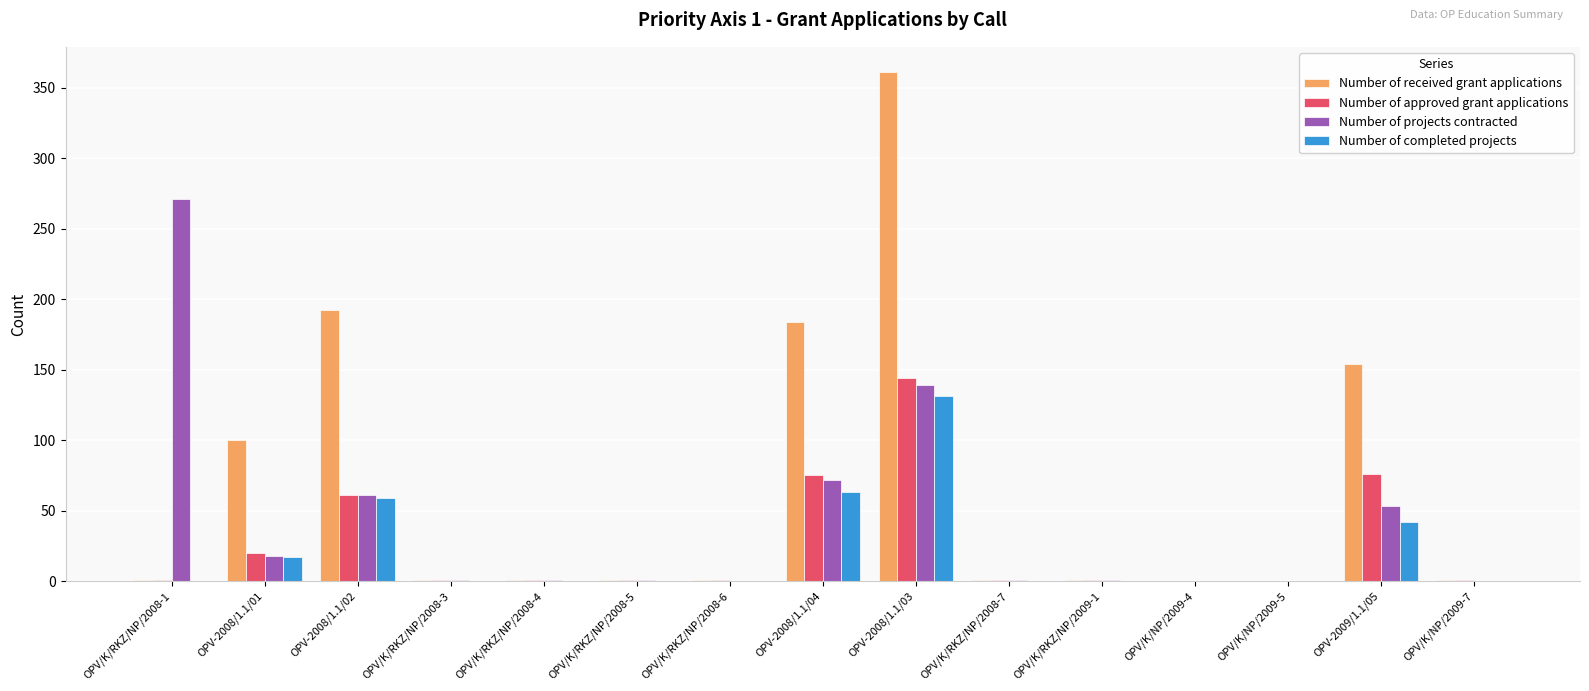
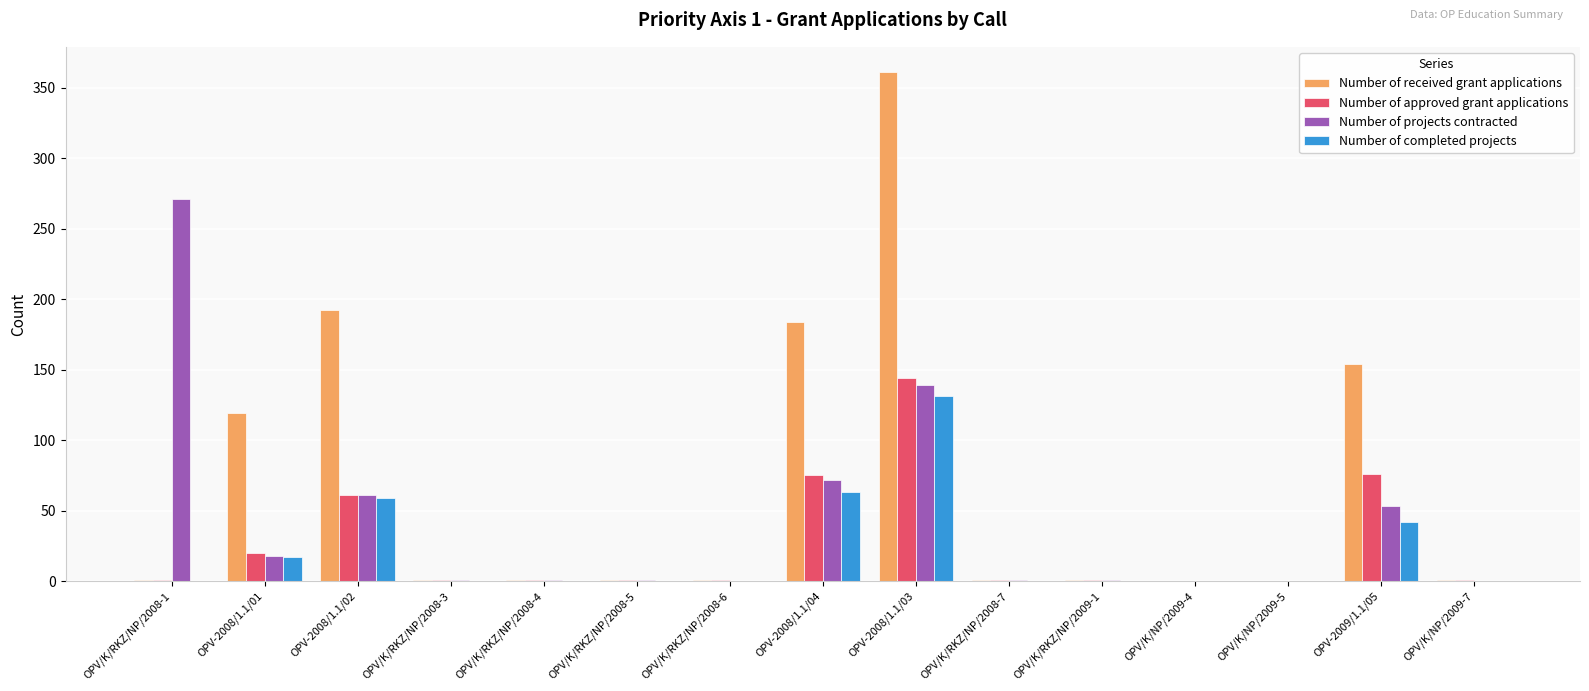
Number of received grant applications, OPV-2008/1.1/01: 100 -> 119
